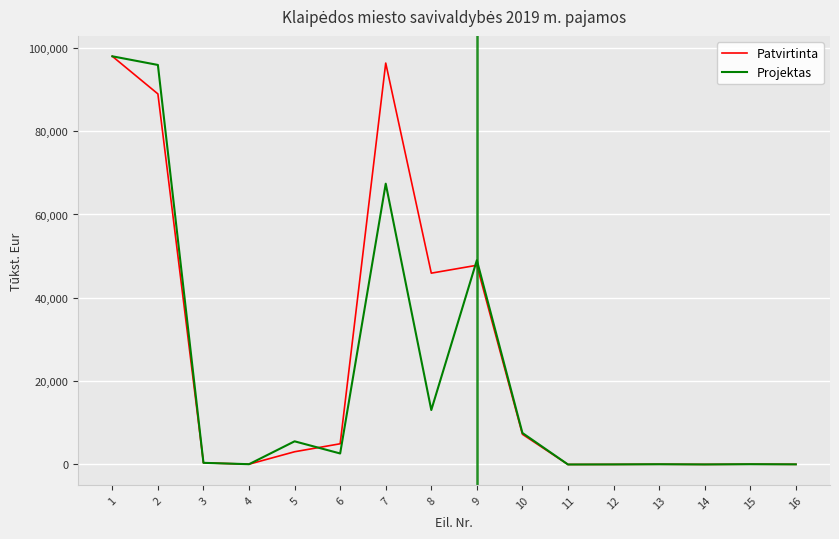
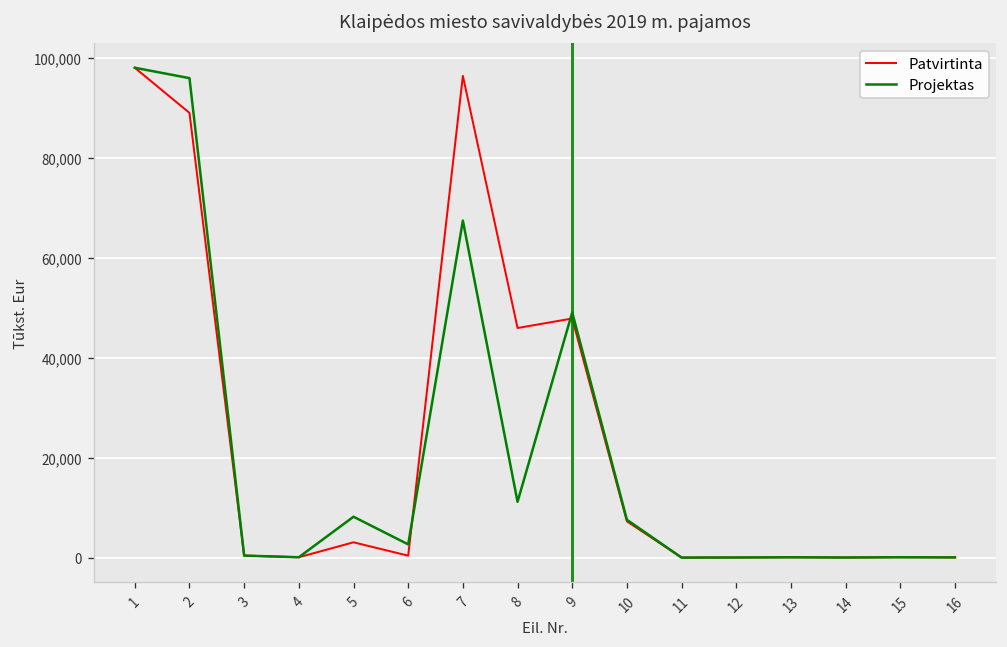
Projektas, 5: 6,000 -> 8,000
Patvirtinta, 6: 5,000 -> 0
Projektas, 8: 13,000 -> 11,000
